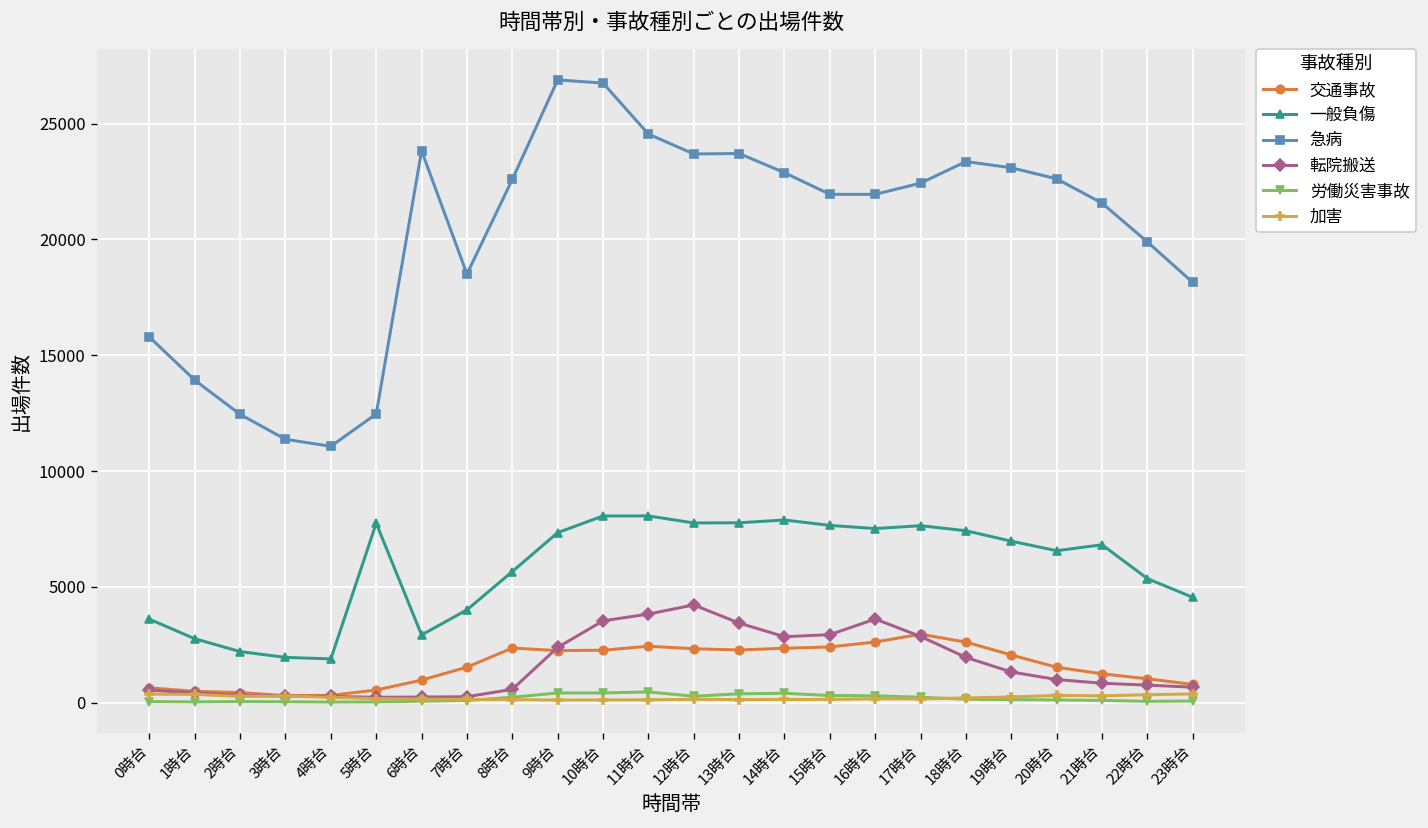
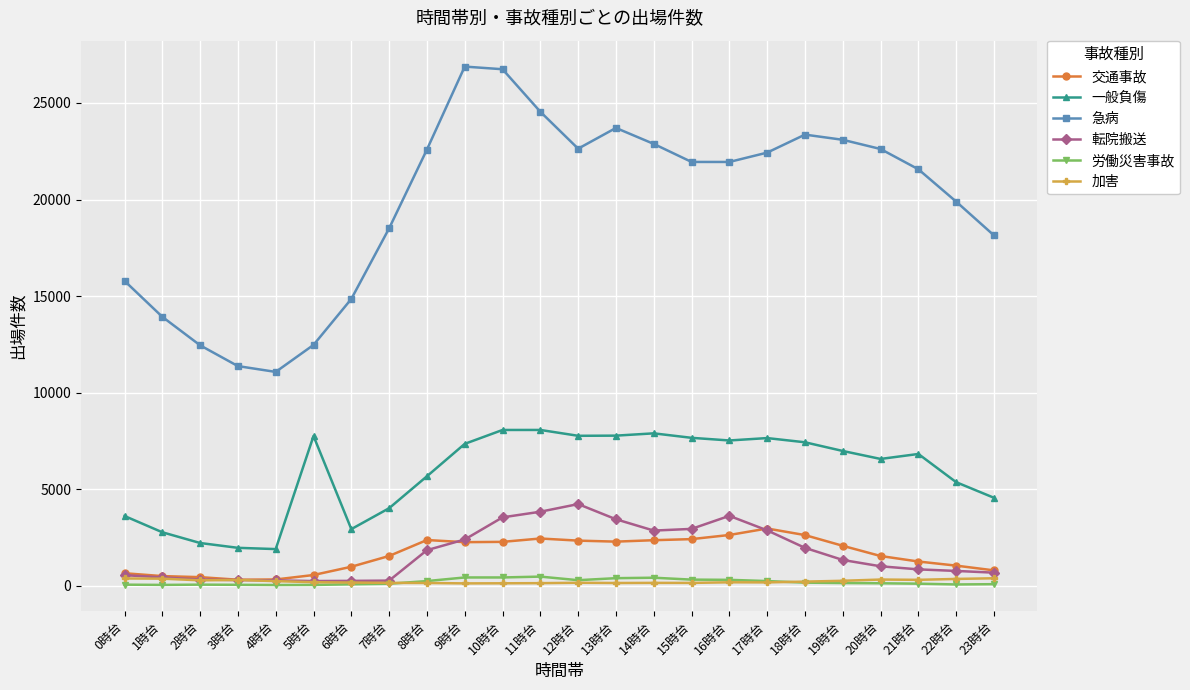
急病, 6時台: 23800 -> 14900
転院搬送, 8時台: 600 -> 1800
急病, 12時台: 23700 -> 22600
